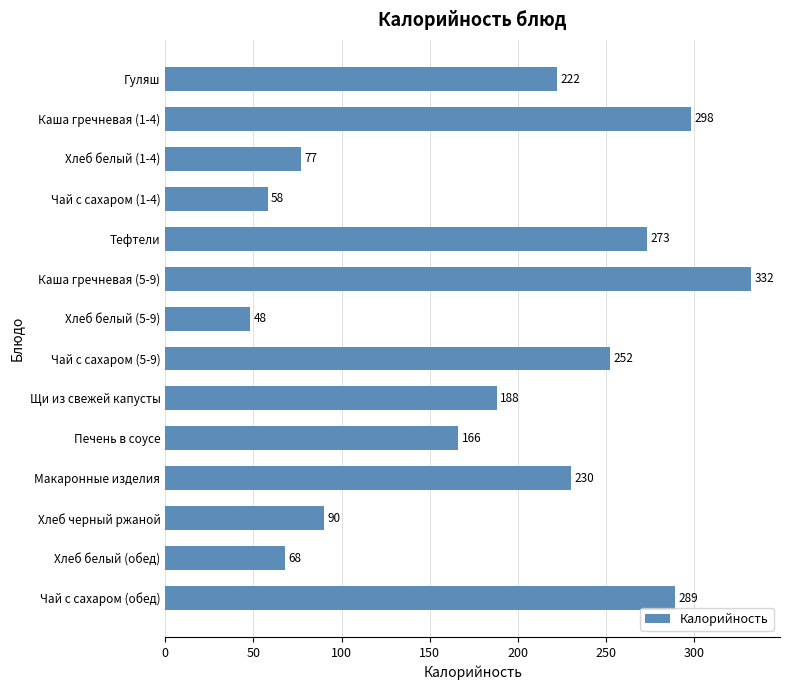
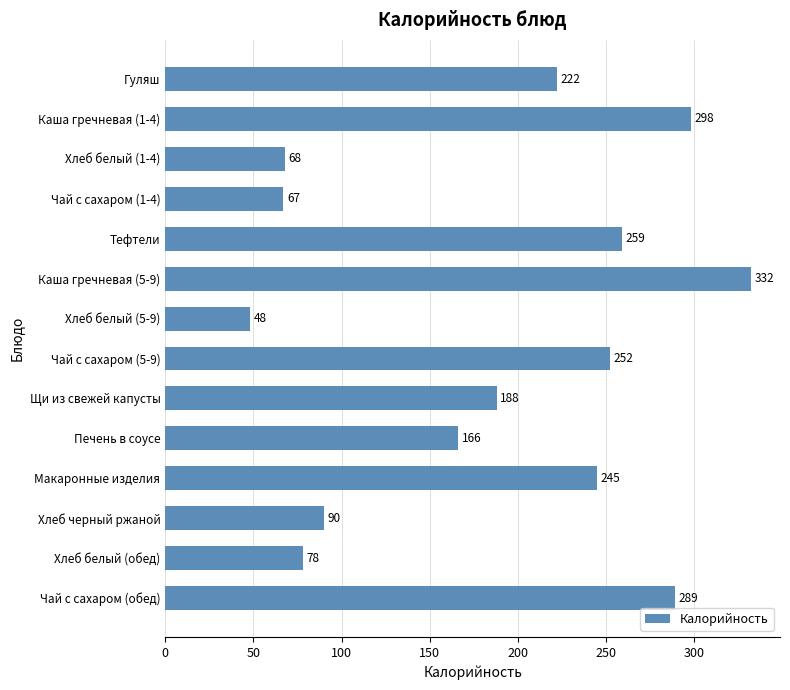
Хлеб белый (1-4): 77 -> 68
Чай с сахаром (1-4): 58 -> 67
Тефтели: 273 -> 259
Макаронные изделия: 230 -> 245
Хлеб белый (обед): 68 -> 78
